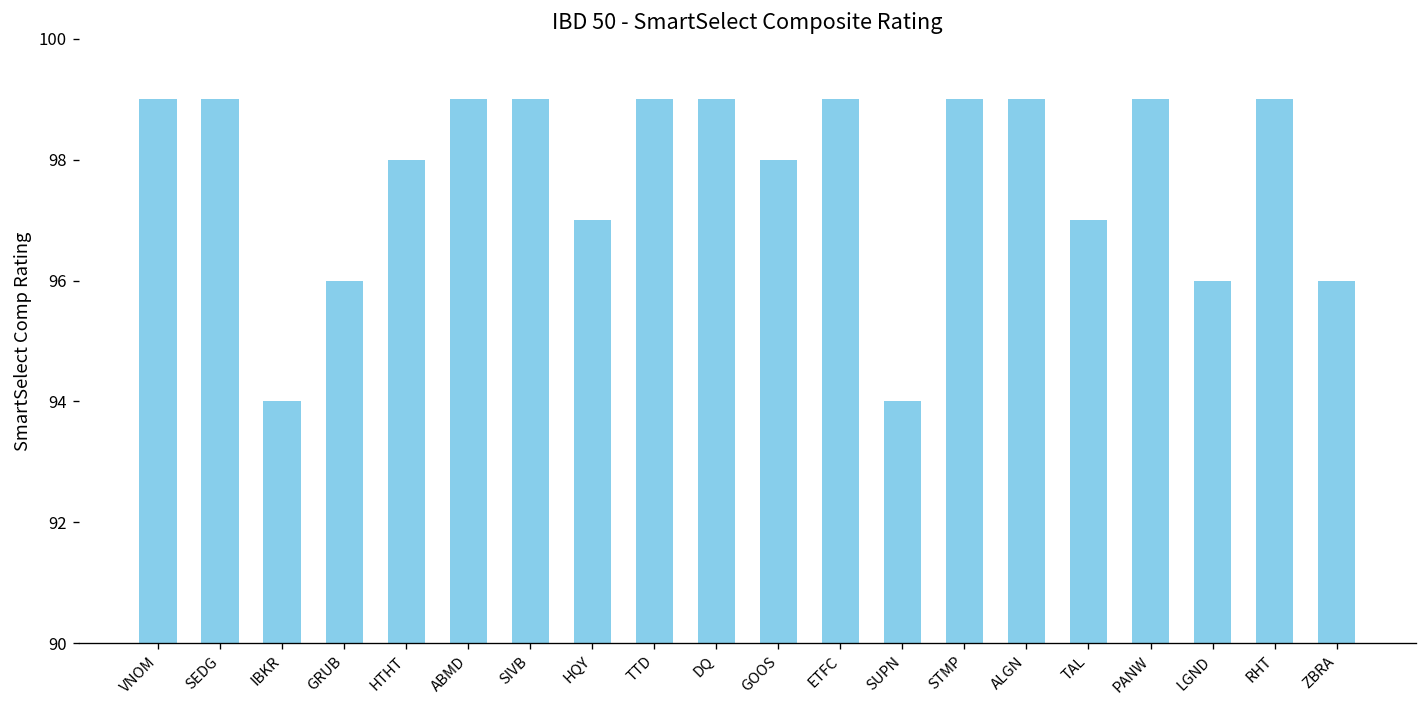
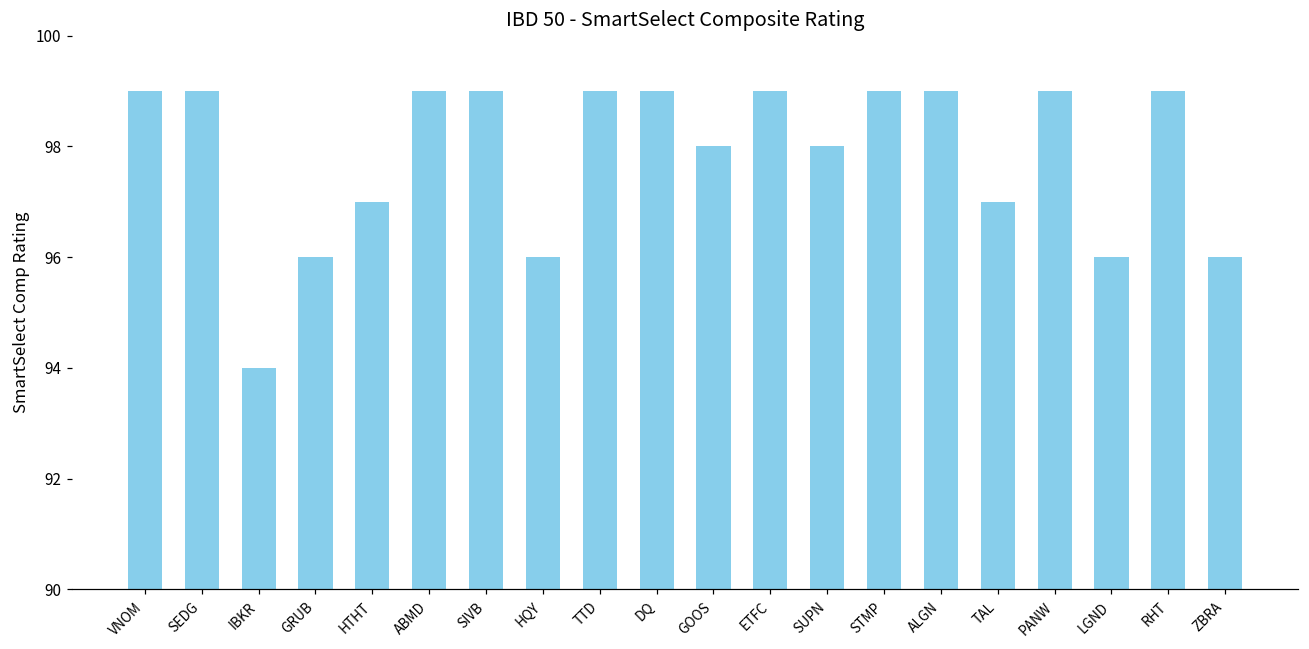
HTHT: 98 -> 97
HQY: 97 -> 96
SUPN: 94 -> 98
